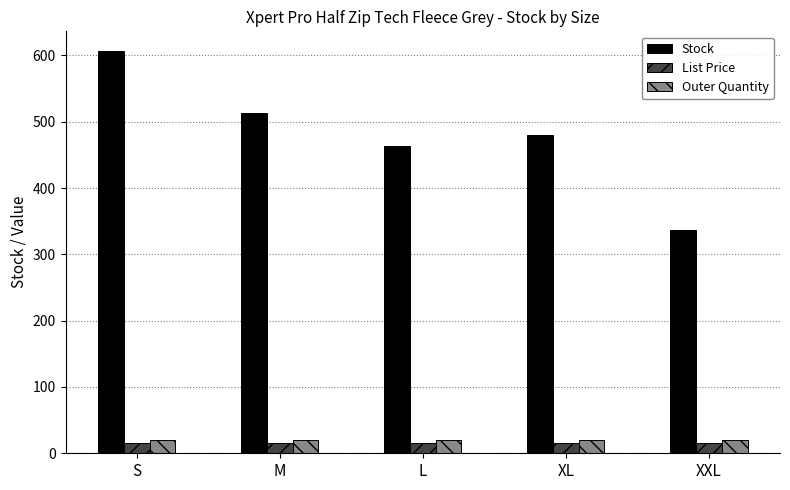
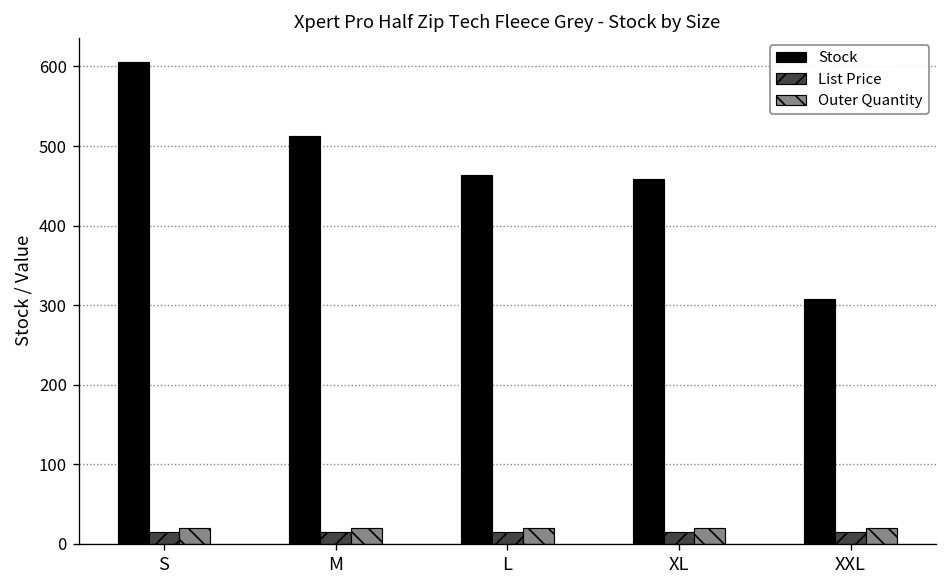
Stock, XL: 480 -> 460
Stock, XXL: 340 -> 310
